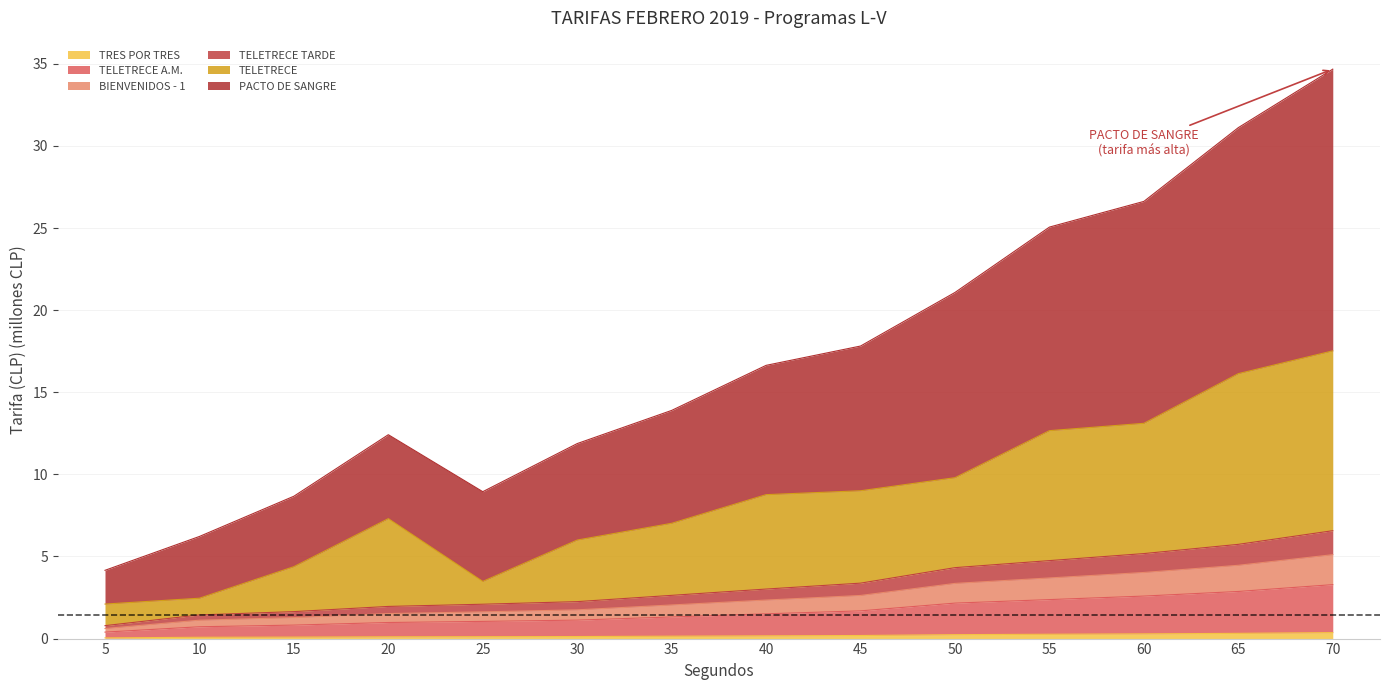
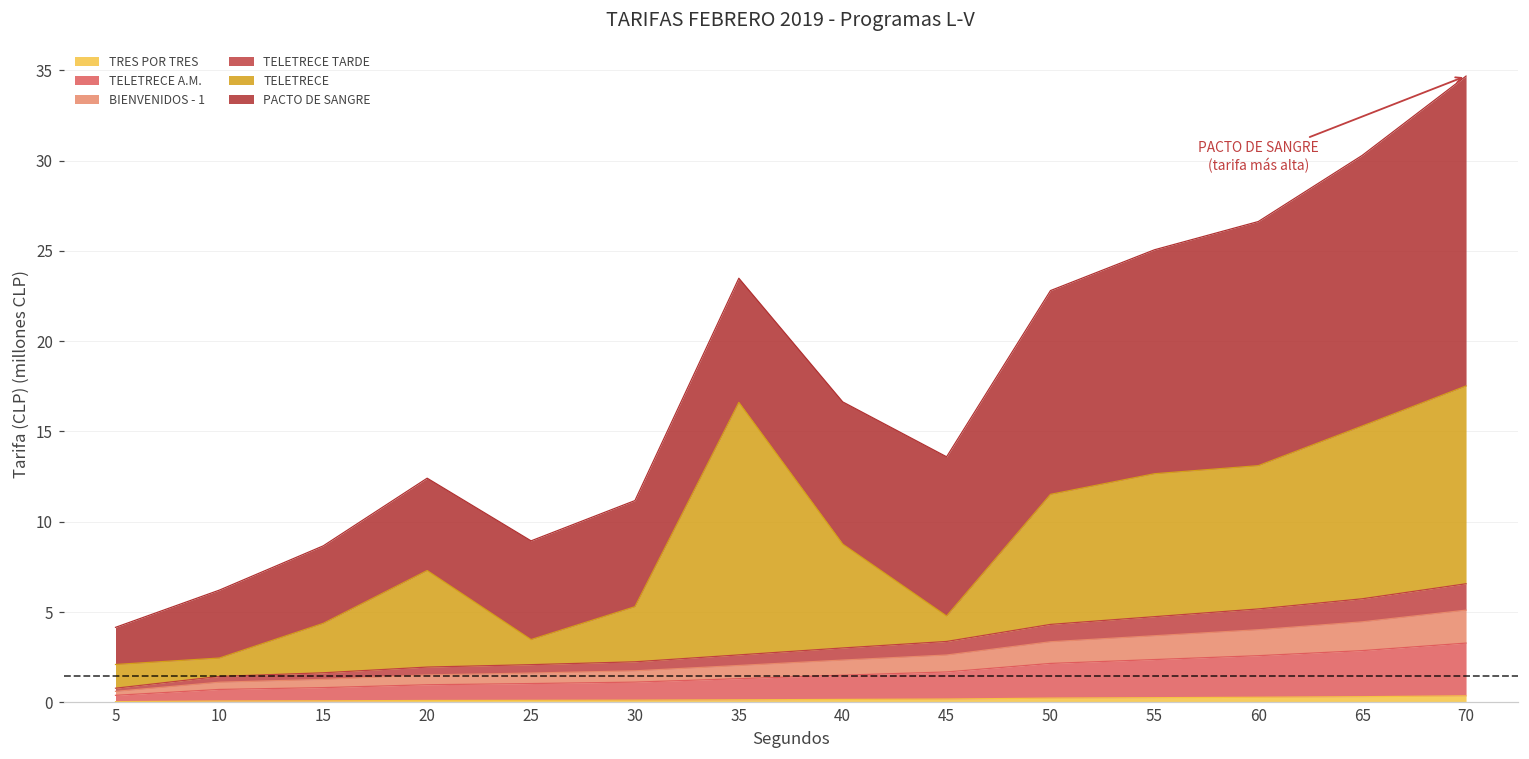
TELETRECE, 30: 3.8 -> 3.1
TELETRECE, 35: 4.4 -> 14.0
TELETRECE, 45: 5.6 -> 1.4
TELETRECE, 50: 5.5 -> 7.2
TELETRECE, 65: 10.4 -> 9.6
